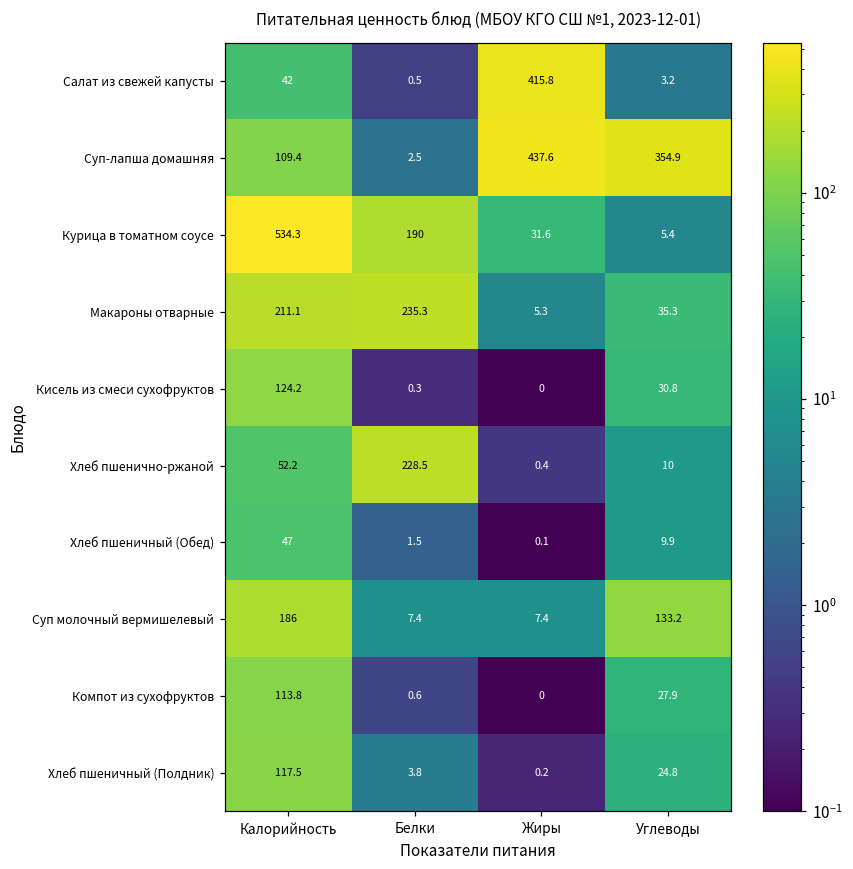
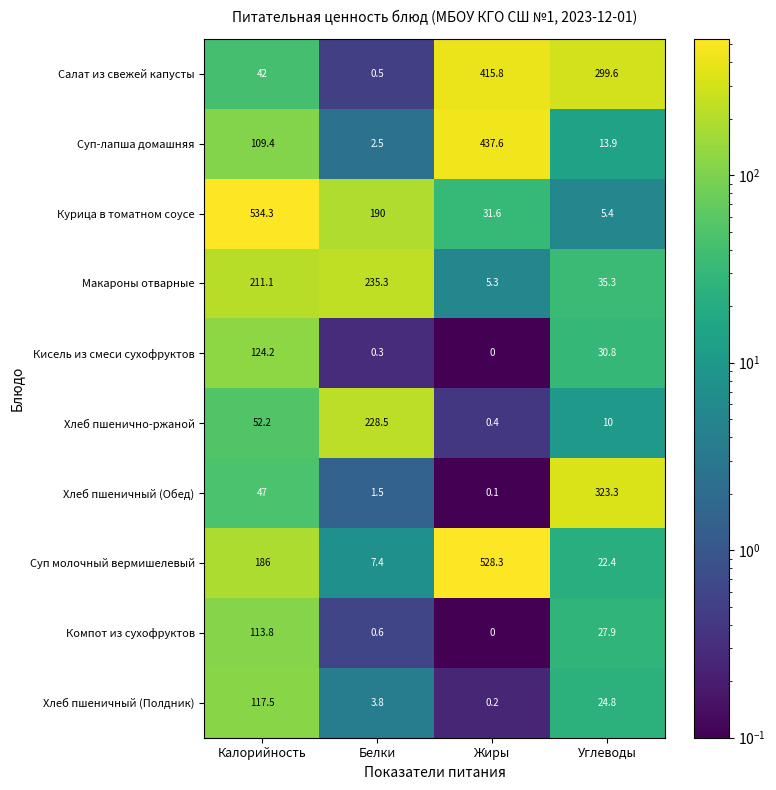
Салат из свежей капусты, Углеводы: 3.2 -> 299.6
Суп-лапша домашняя, Углеводы: 354.9 -> 13.9
Хлеб пшеничный (Обед), Углеводы: 9.9 -> 323.3
Суп молочный вермишелевый, Жиры: 7.4 -> 528.3
Суп молочный вермишелевый, Углеводы: 133.2 -> 22.4
